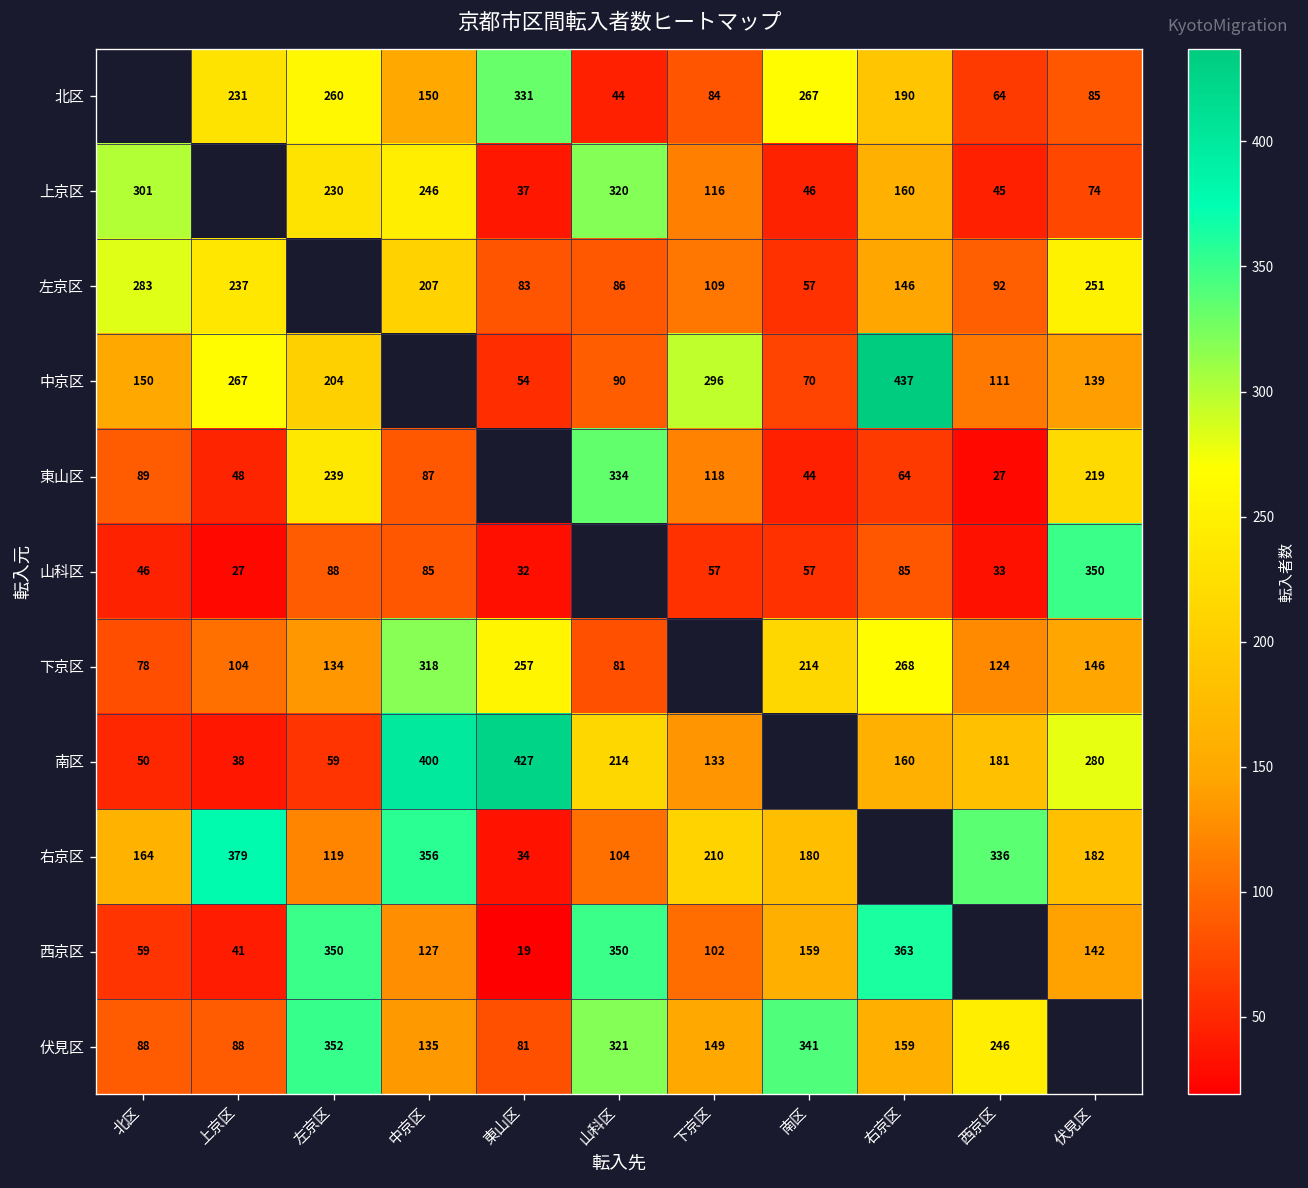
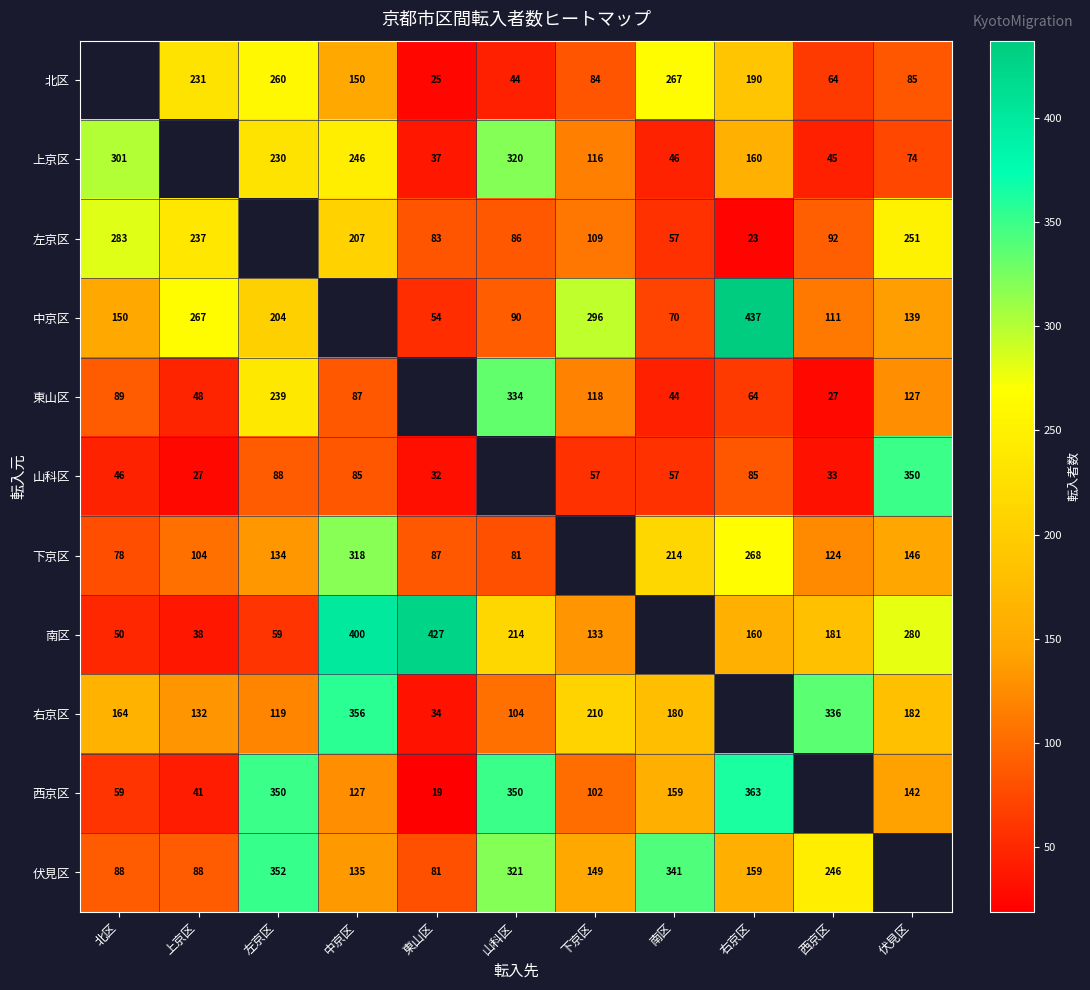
北区, 東山区: 331 -> 25
左京区, 右京区: 146 -> 23
東山区, 伏見区: 219 -> 127
下京区, 東山区: 257 -> 87
右京区, 上京区: 379 -> 132
